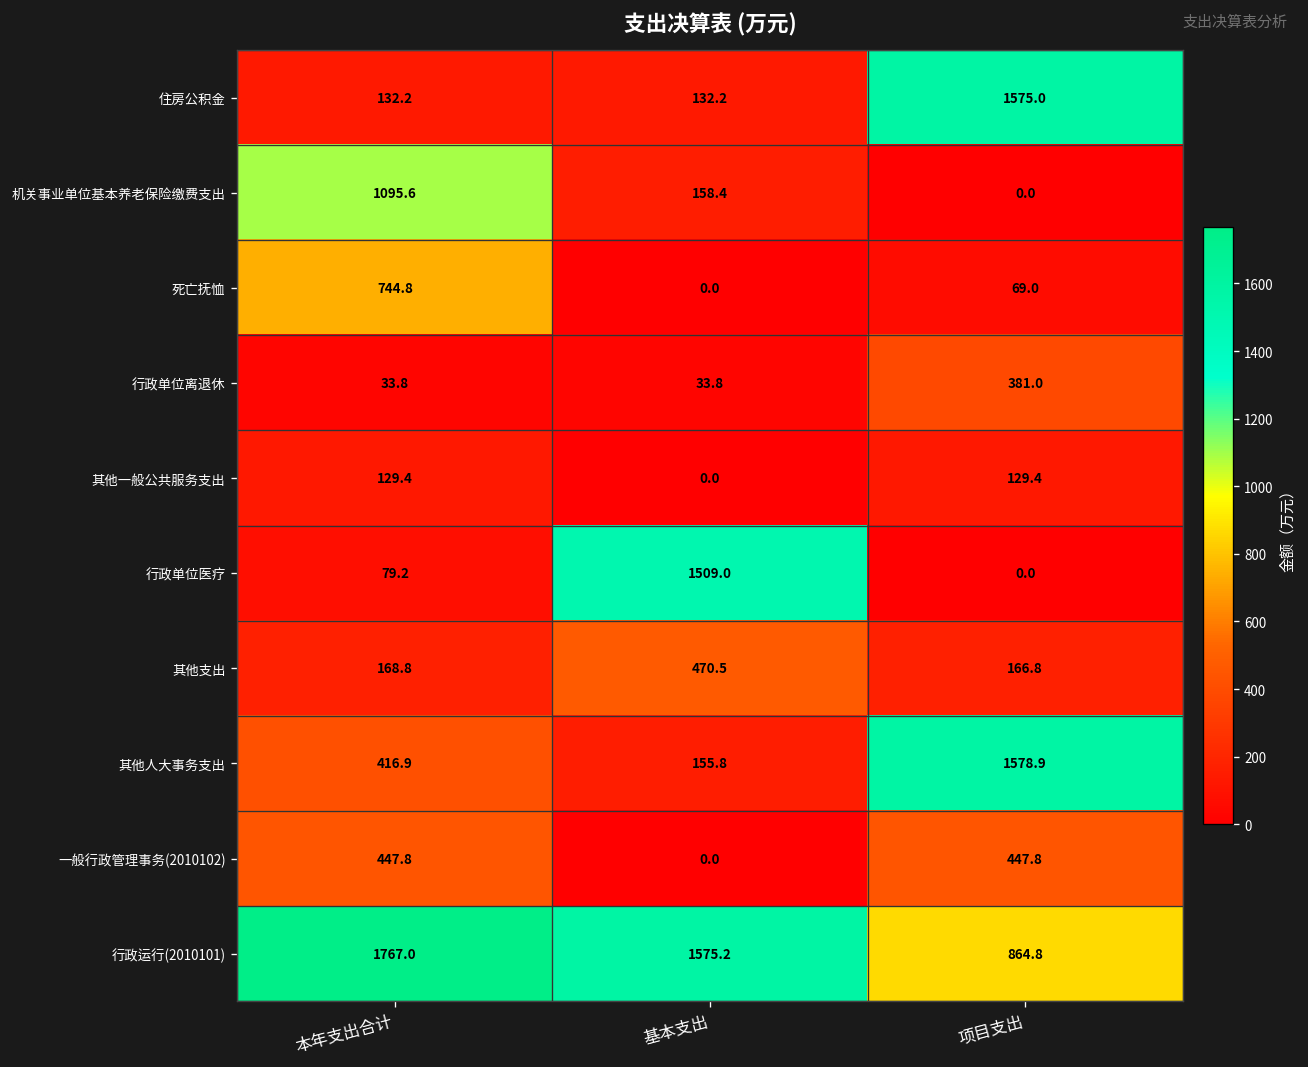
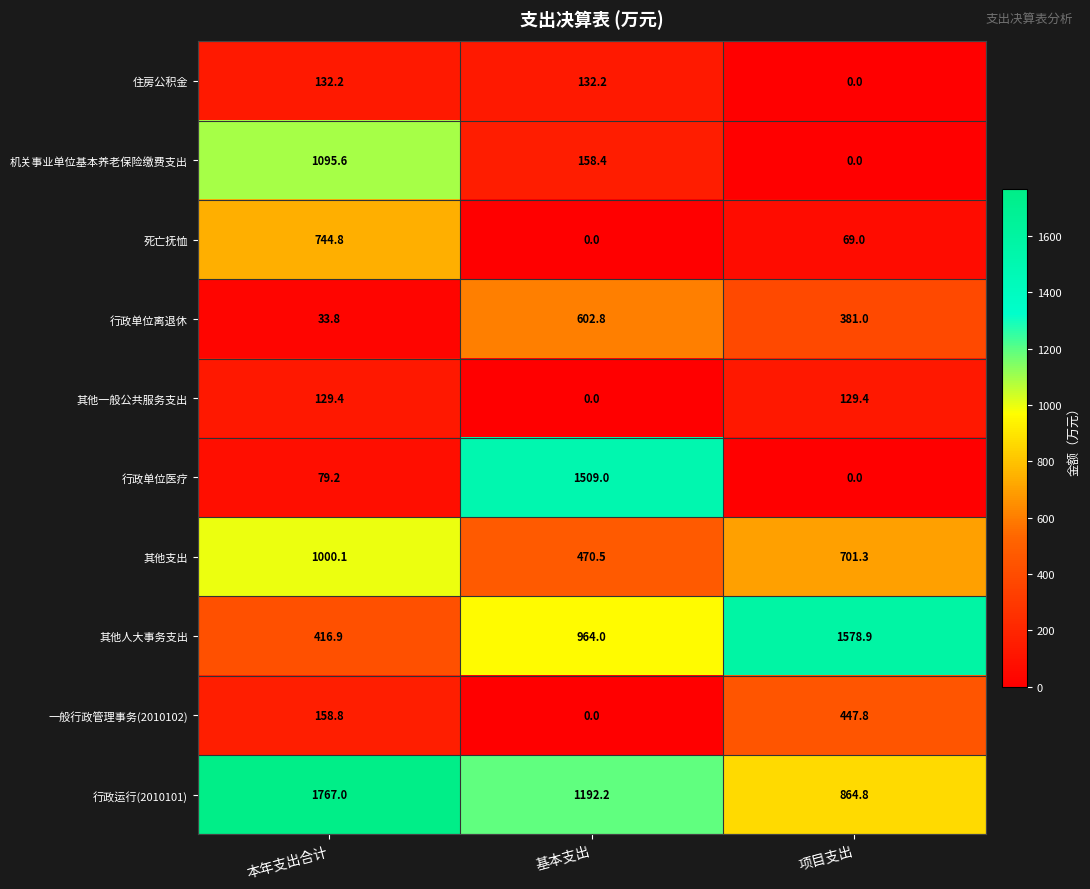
住房公积金, 项目支出: 1575.0 -> 0.0
行政单位离退休, 基本支出: 33.8 -> 602.8
其他支出, 本年支出合计: 168.8 -> 1000.1
其他支出, 项目支出: 166.8 -> 701.3
其他人大事务支出, 基本支出: 155.8 -> 964.0
一般行政管理事务(2010102), 本年支出合计: 447.8 -> 158.8
行政运行(2010101), 基本支出: 1575.2 -> 1192.2
